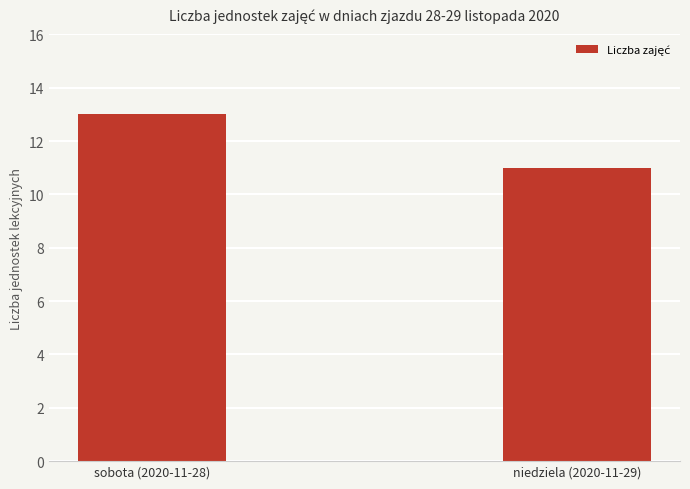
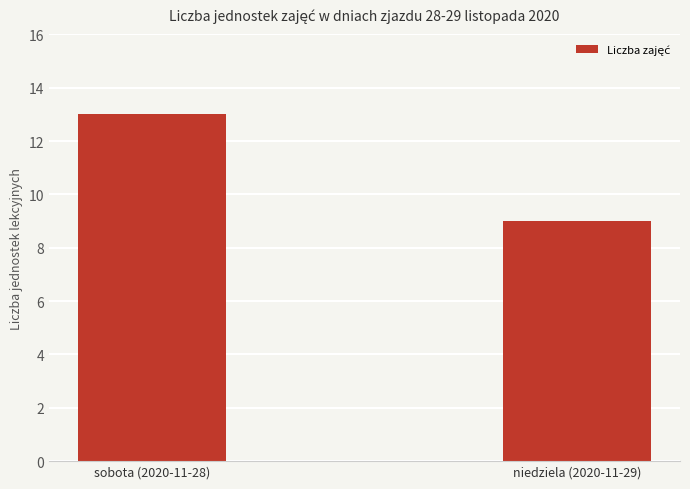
niedziela (2020-11-29): 11 -> 9
